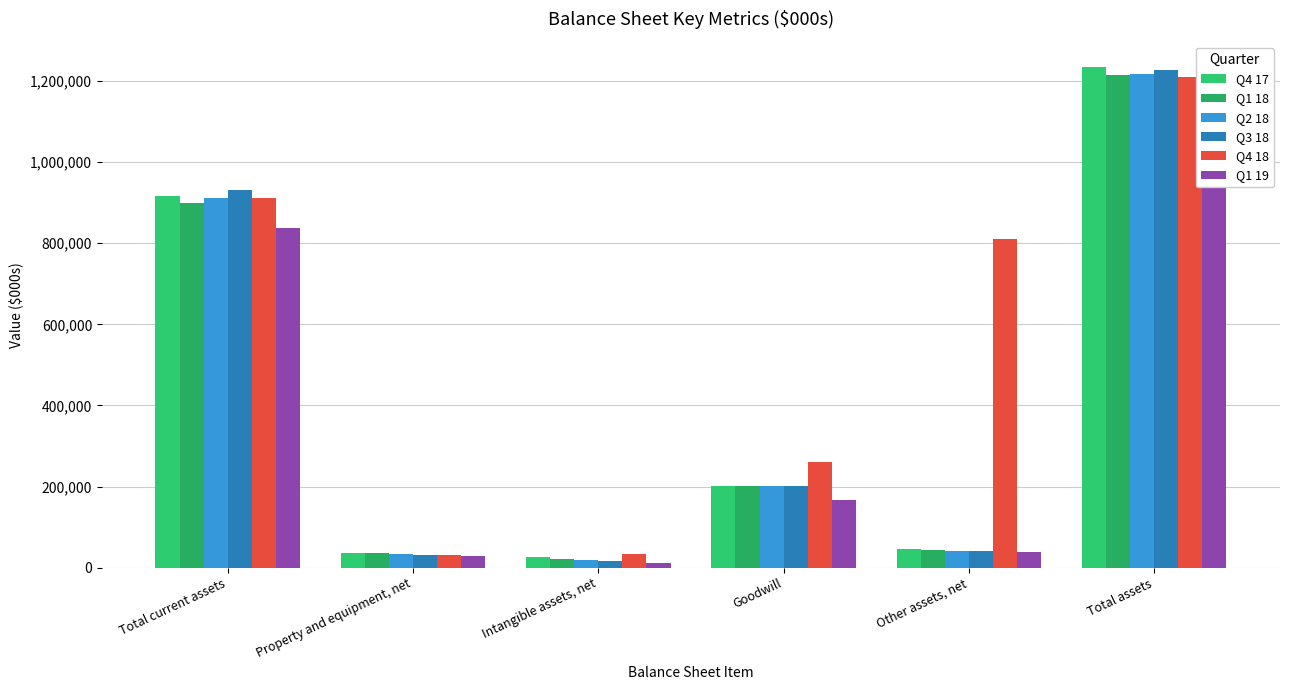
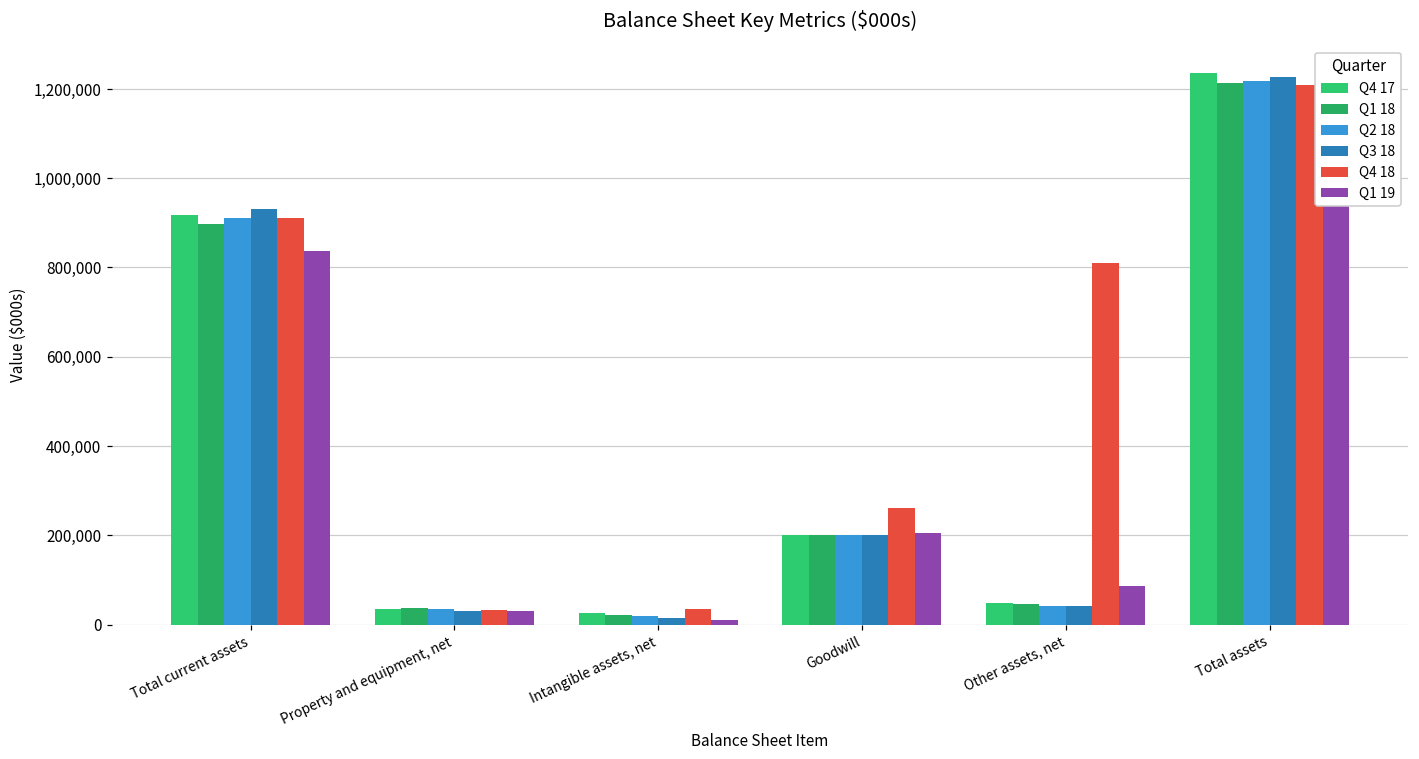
Q1 19, Goodwill: 170,000 -> 200,000
Q1 19, Other assets, net: 40,000 -> 90,000
